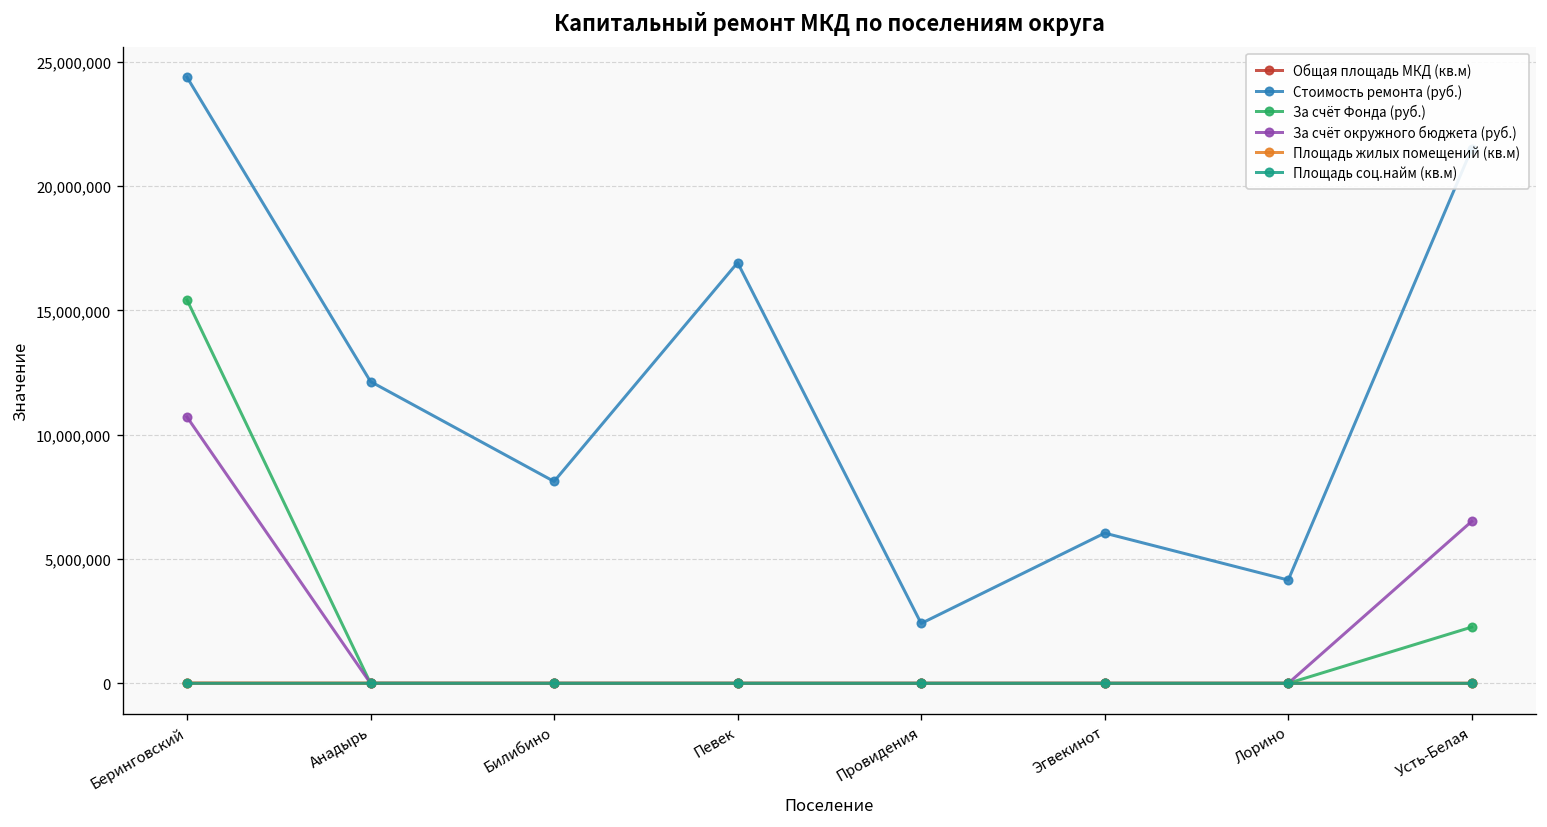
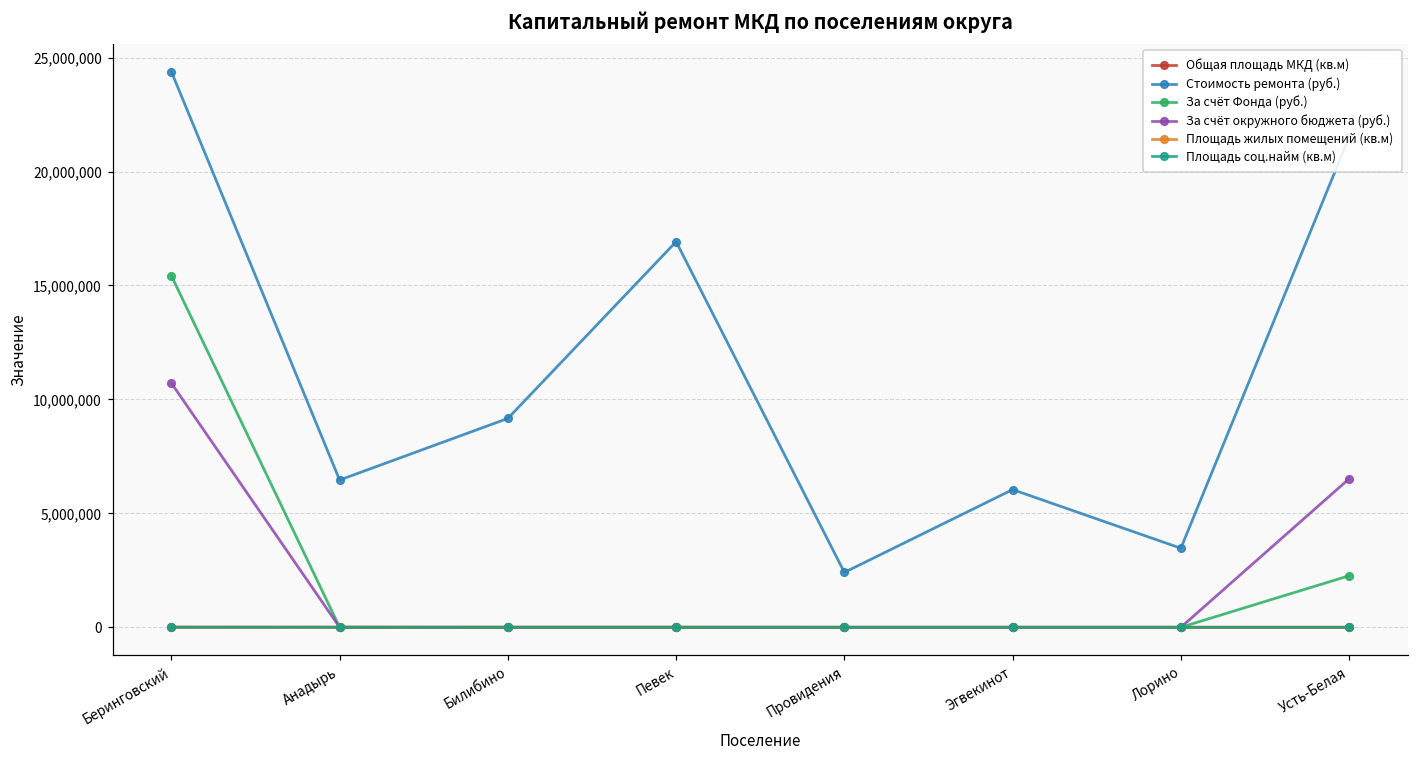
Стоимость ремонта (руб.), Анадырь: 12,100,000 -> 6,500,000
Стоимость ремонта (руб.), Билибино: 8,100,000 -> 9,200,000
Стоимость ремонта (руб.), Лорино: 4,200,000 -> 3,500,000
